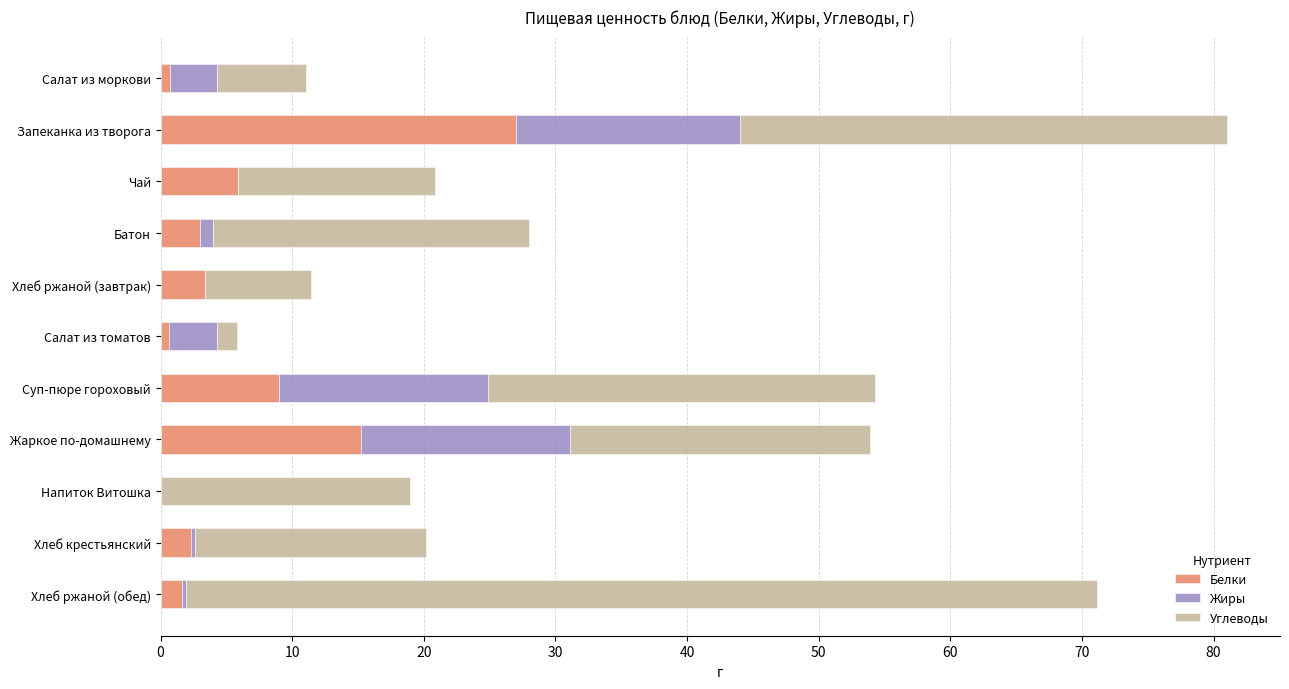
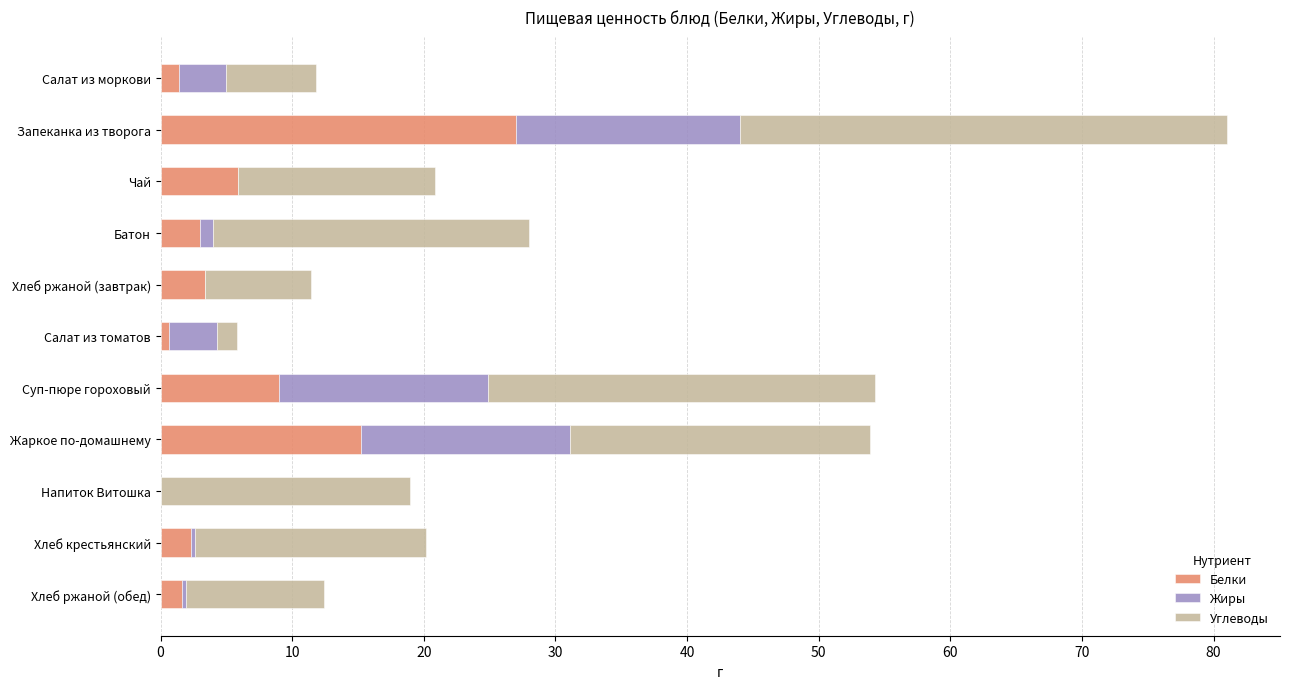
Белки, Салат из моркови: 0.7 -> 1.4
Углеводы, Хлеб ржаной (обед): 69.2 -> 10.4
